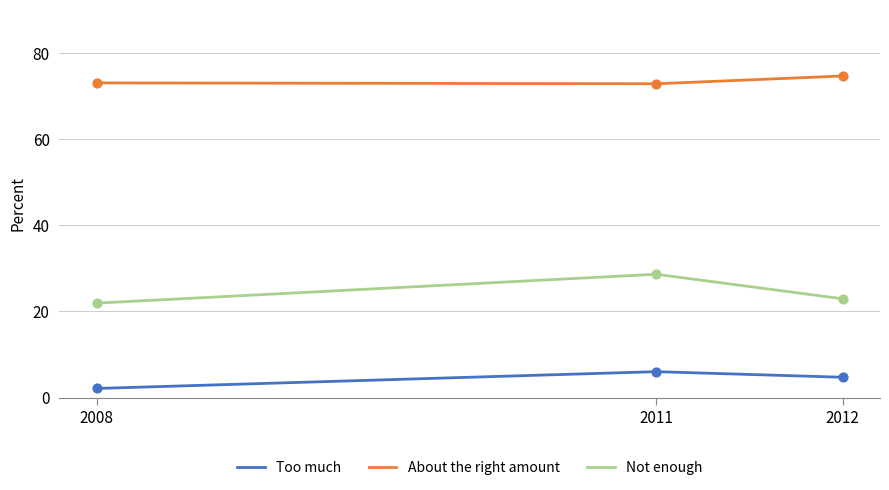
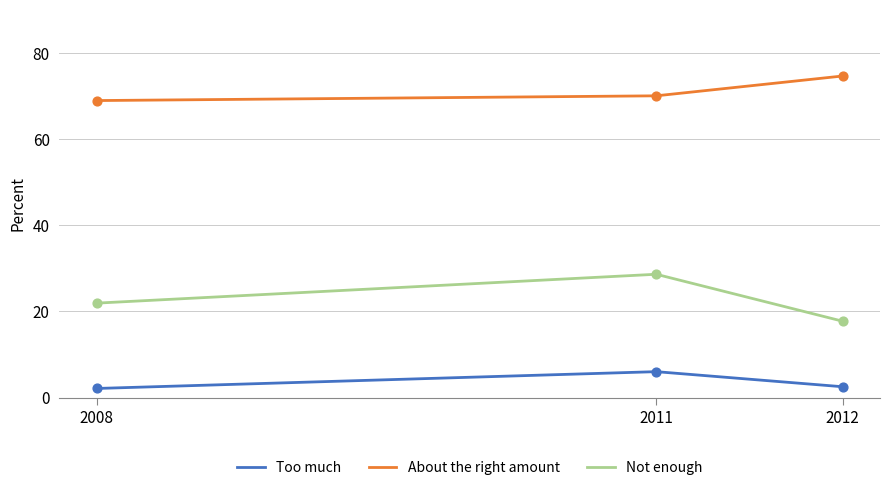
About the right amount, 2008: 73 -> 69
About the right amount, 2011: 73 -> 70
Too much, 2012: 5 -> 3
Not enough, 2012: 23 -> 18
